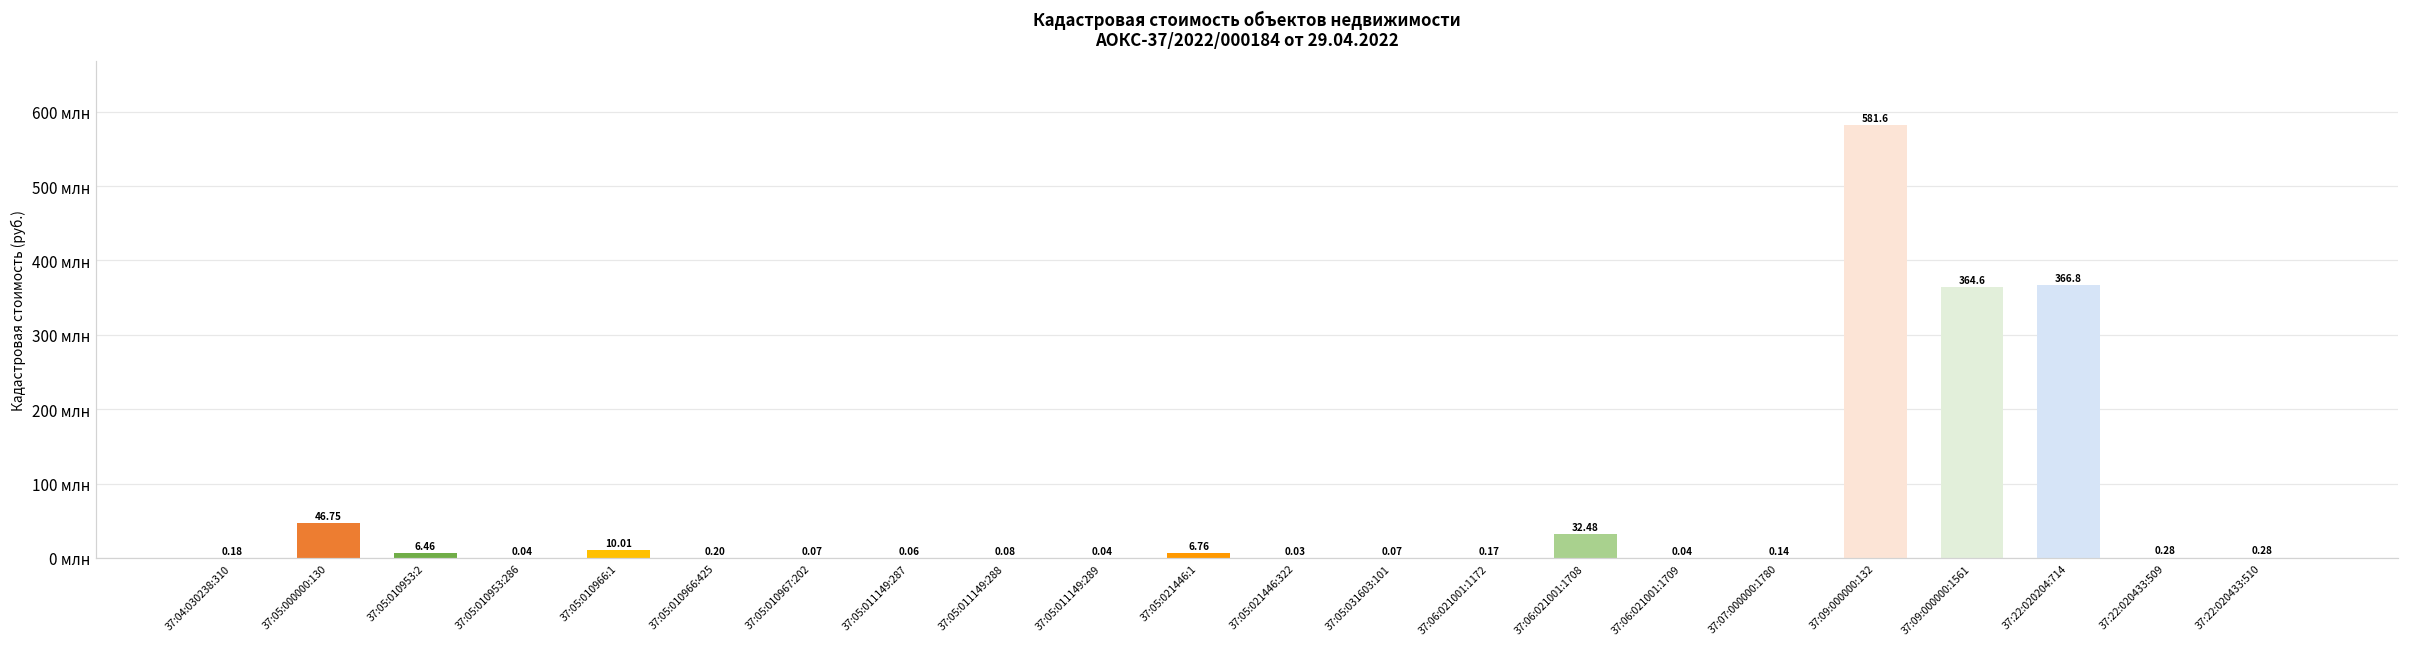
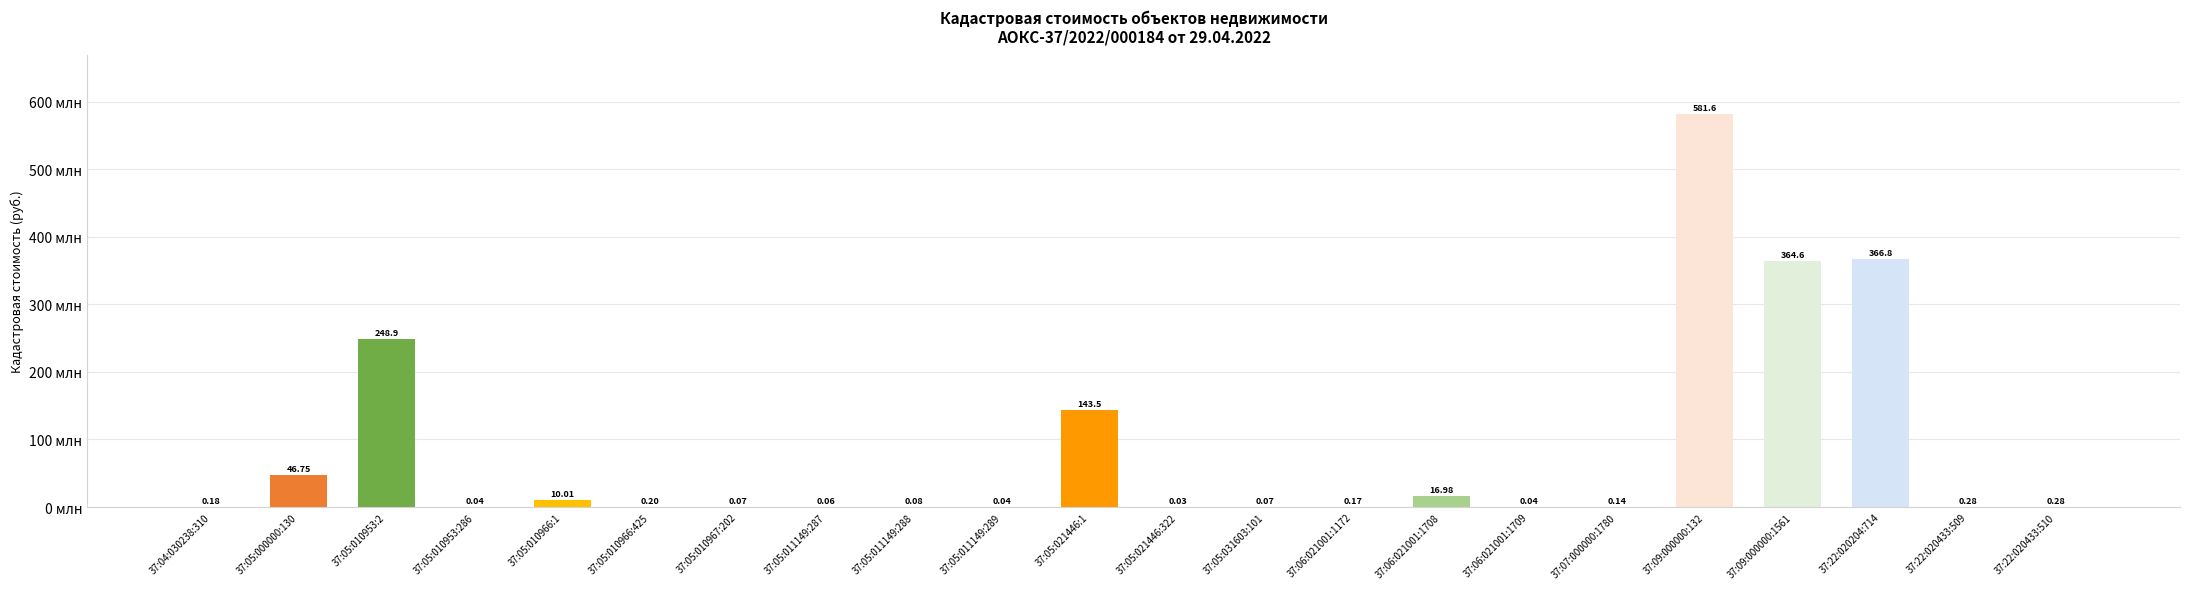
37:05:010953:2: 6.46 -> 248.9
37:05:021446:1: 6.76 -> 143.5
37:06:021001:1708: 32.48 -> 16.98
